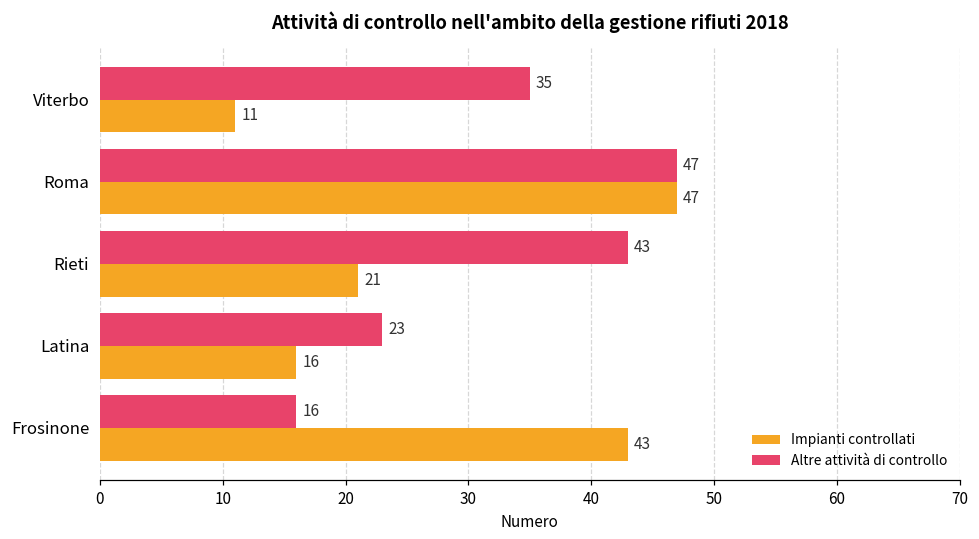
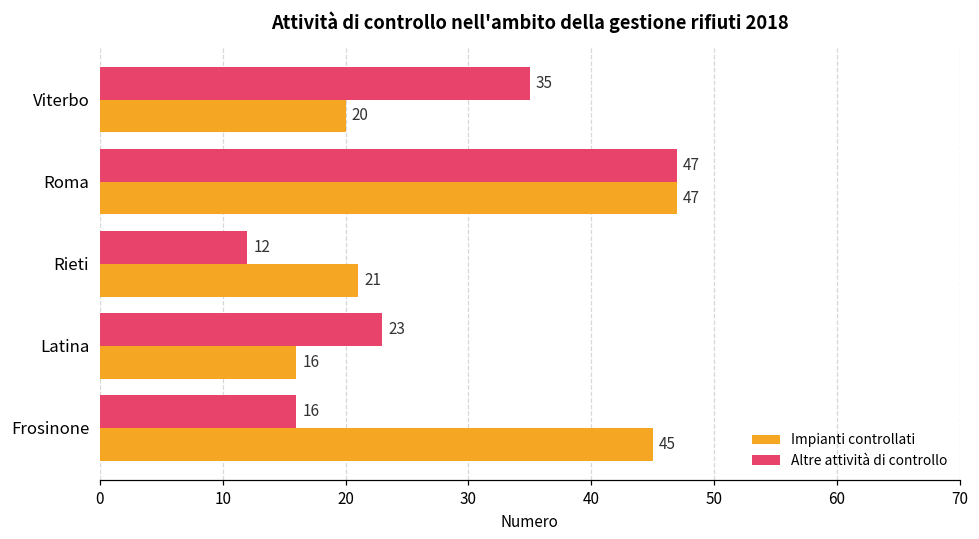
Impianti controllati, Viterbo: 11 -> 20
Altre attività di controllo, Rieti: 43 -> 12
Impianti controllati, Frosinone: 43 -> 45
